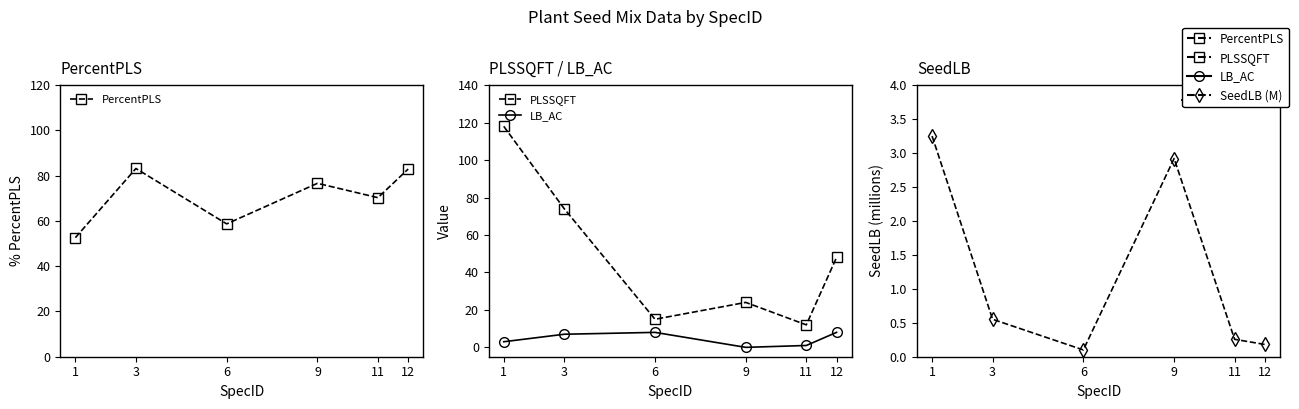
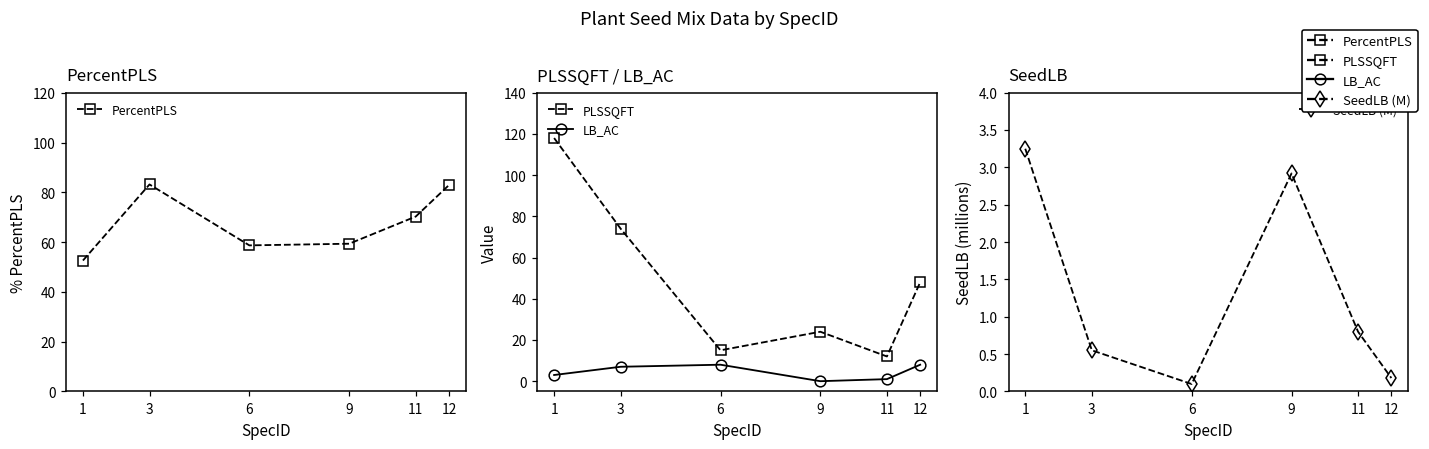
PercentPLS, 9: 77 -> 59
SeedLB, 11: 0.3 -> 0.8
